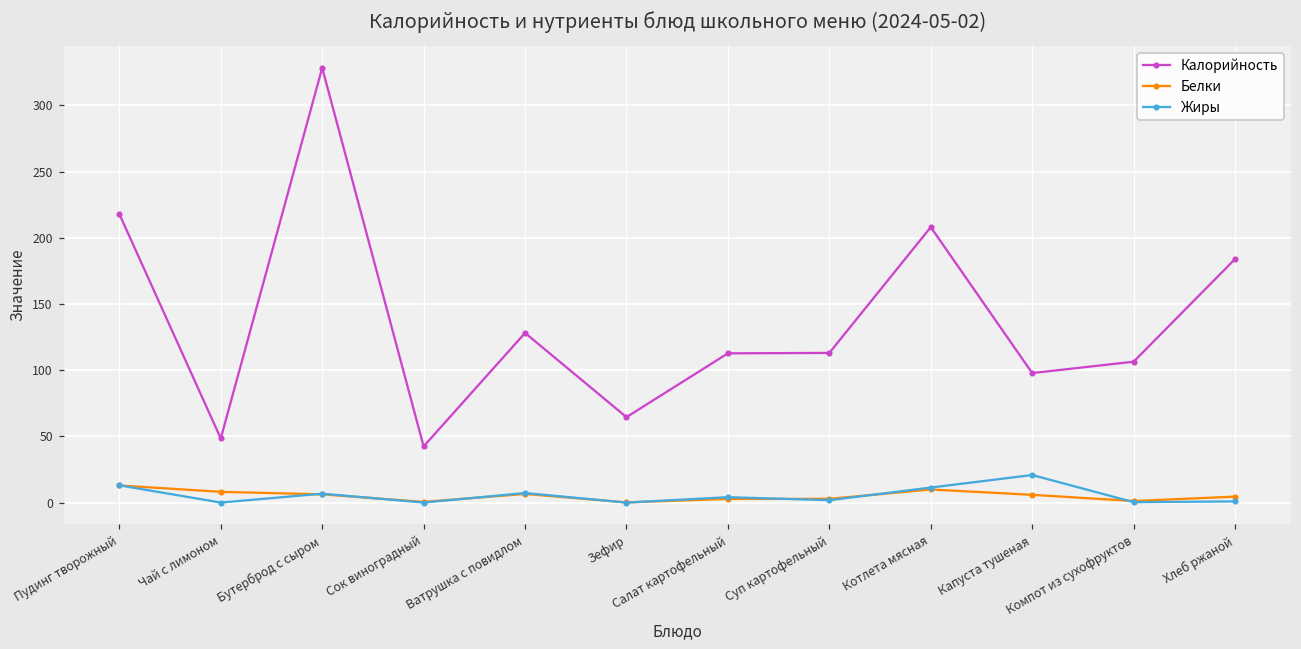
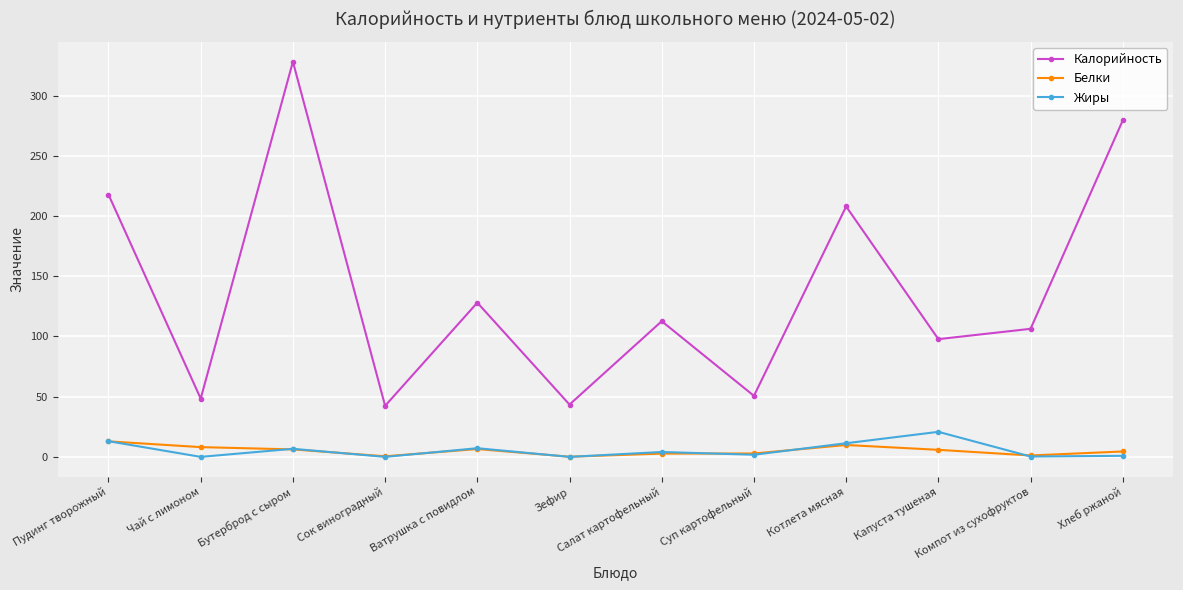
Калорийность, Зефир: 65 -> 43
Калорийность, Суп картофельный: 113 -> 51
Калорийность, Хлеб ржаной: 184 -> 280
